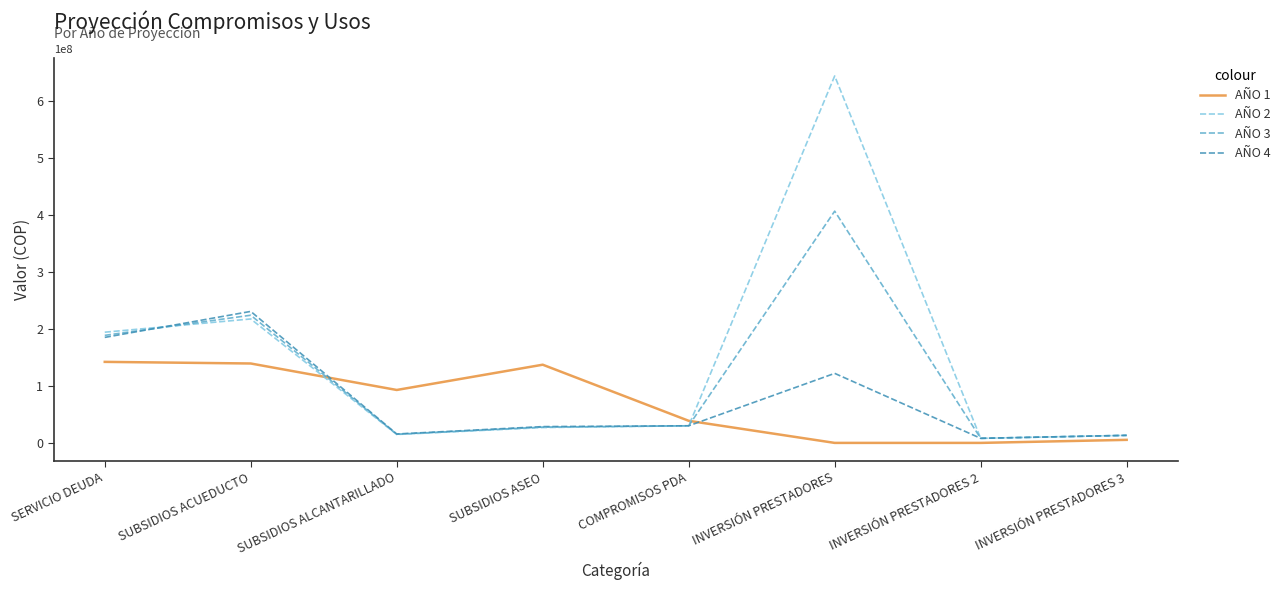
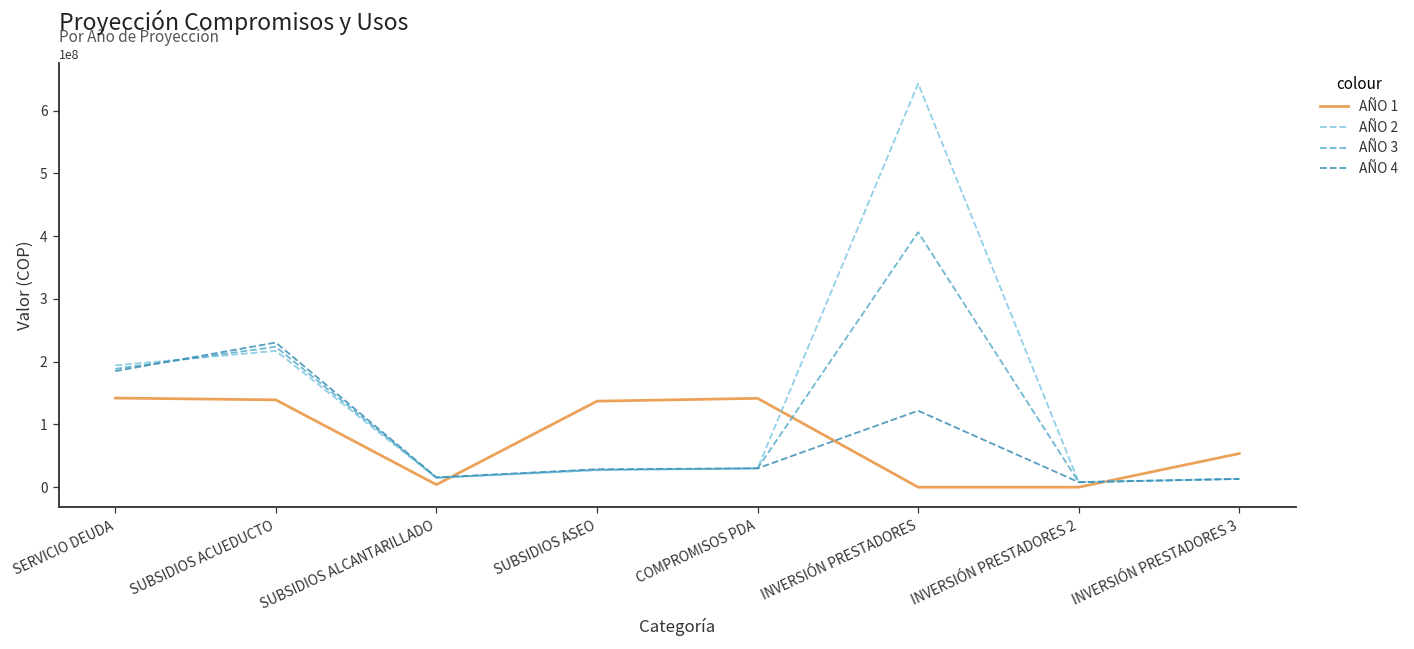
AÑO 1, SUBSIDIOS ALCANTARILLADO: 90000000 -> 0
AÑO 1, COMPROMISOS PDA: 40000000 -> 140000000
AÑO 1, INVERSIÓN PRESTADORES 3: 10000000 -> 50000000
